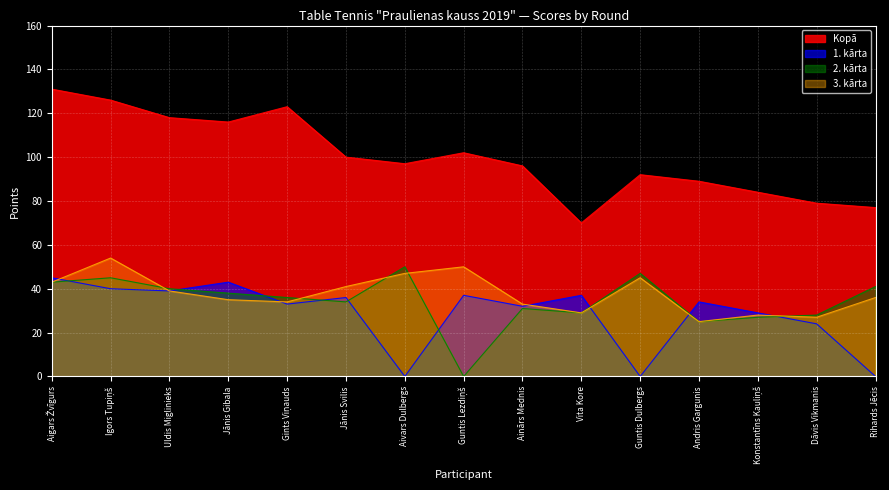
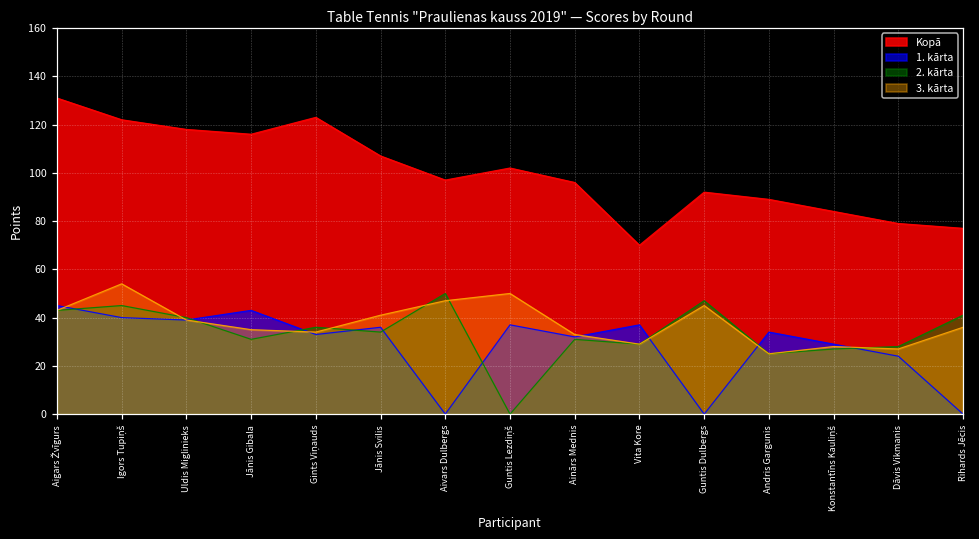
Kopā, Igors Tupiņš: 126 -> 122
2. kārta, Jānis Gibala: 38 -> 31
Kopā, Jānis Svilis: 100 -> 107
